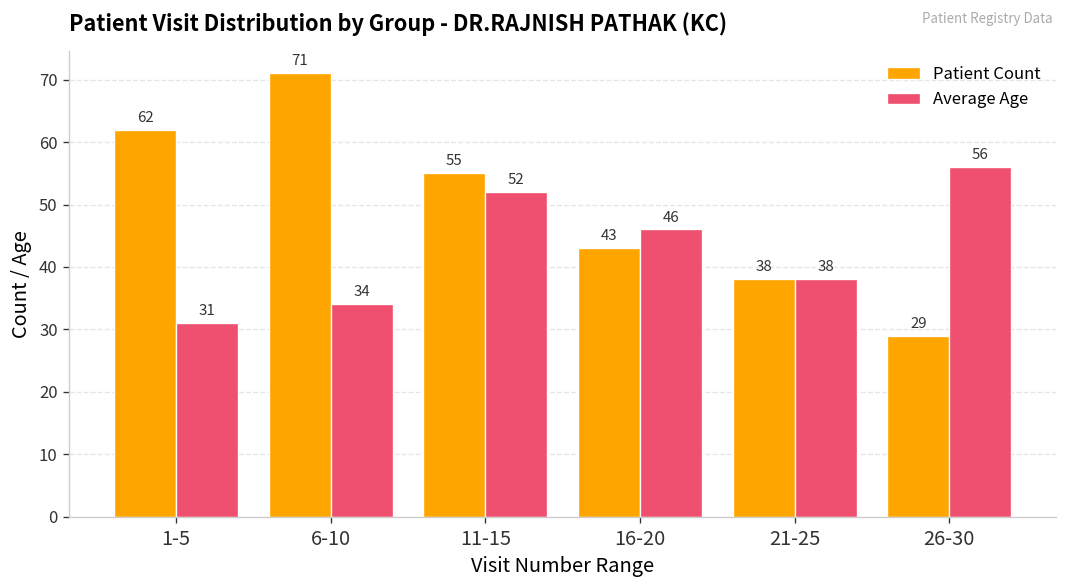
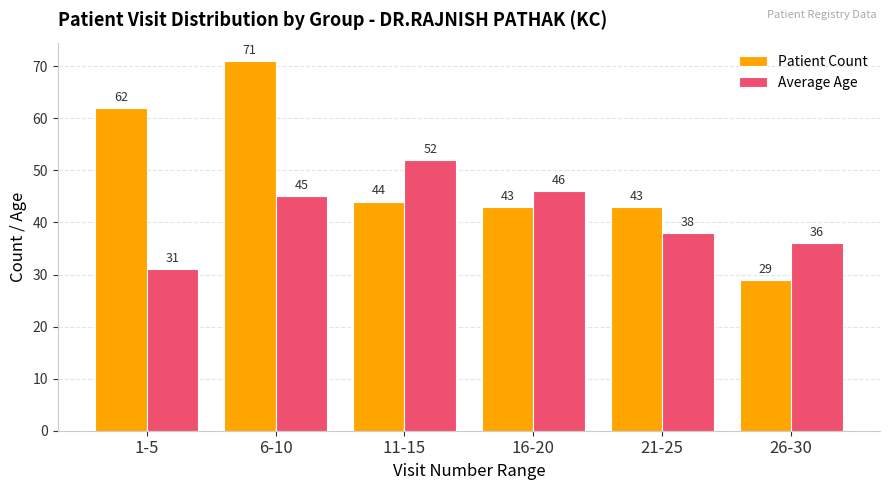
Average Age, 6-10: 34 -> 45
Patient Count, 11-15: 55 -> 44
Patient Count, 21-25: 38 -> 43
Average Age, 26-30: 56 -> 36
